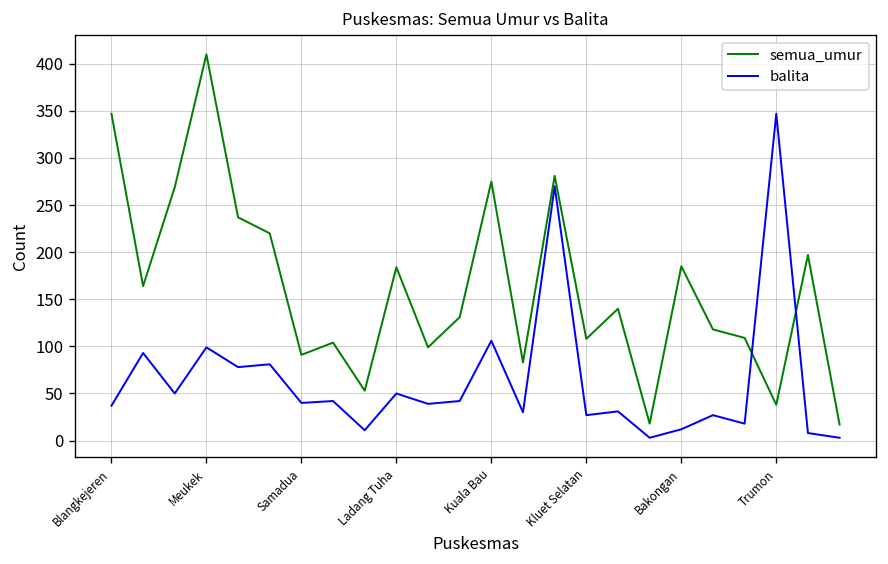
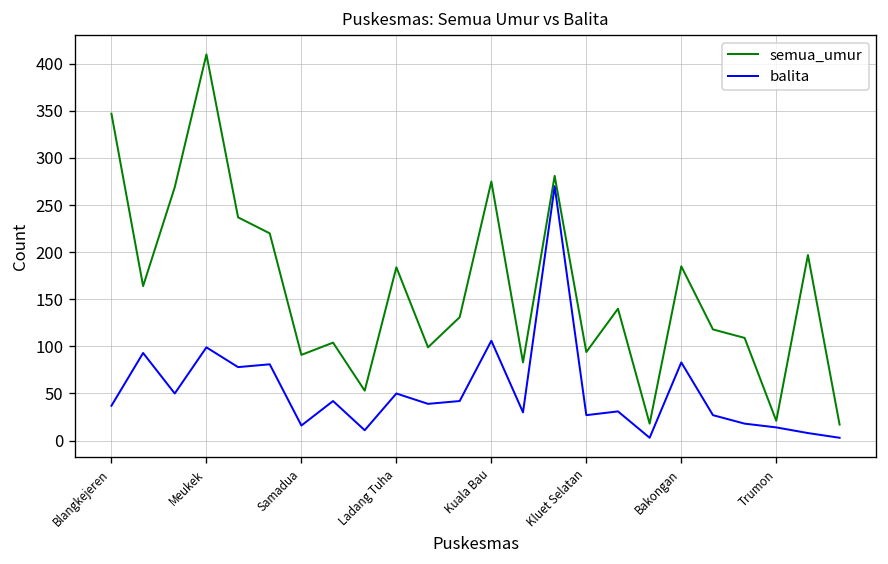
balita, Samadua: 40 -> 20
semua_umur, Kluet Selatan: 110 -> 90
balita, Bakongan: 10 -> 80
semua_umur, Trumon: 40 -> 20
balita, Trumon: 350 -> 10
